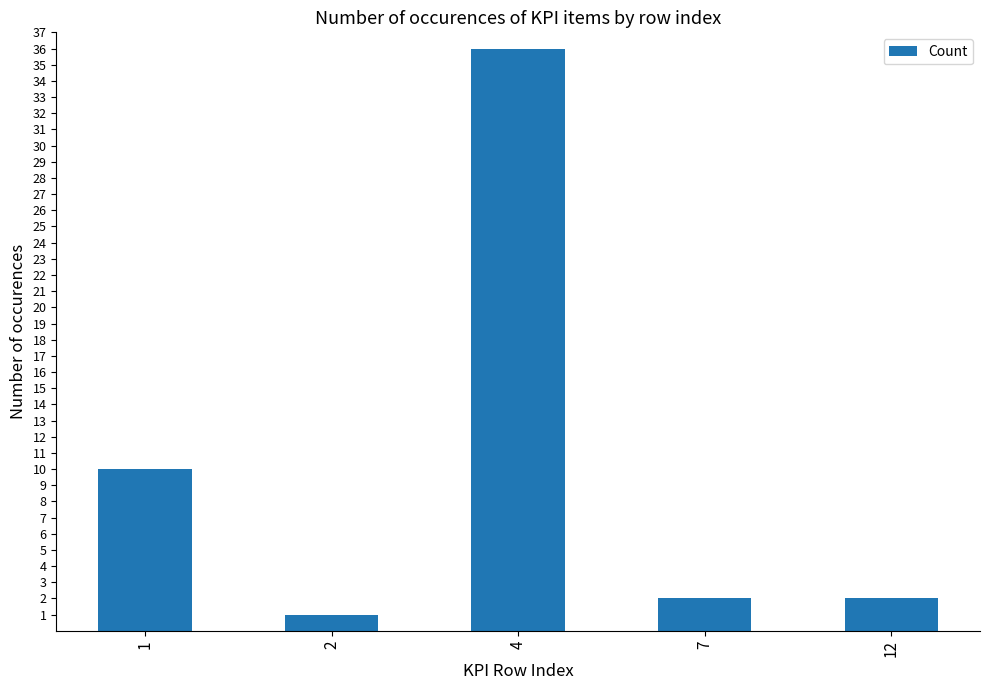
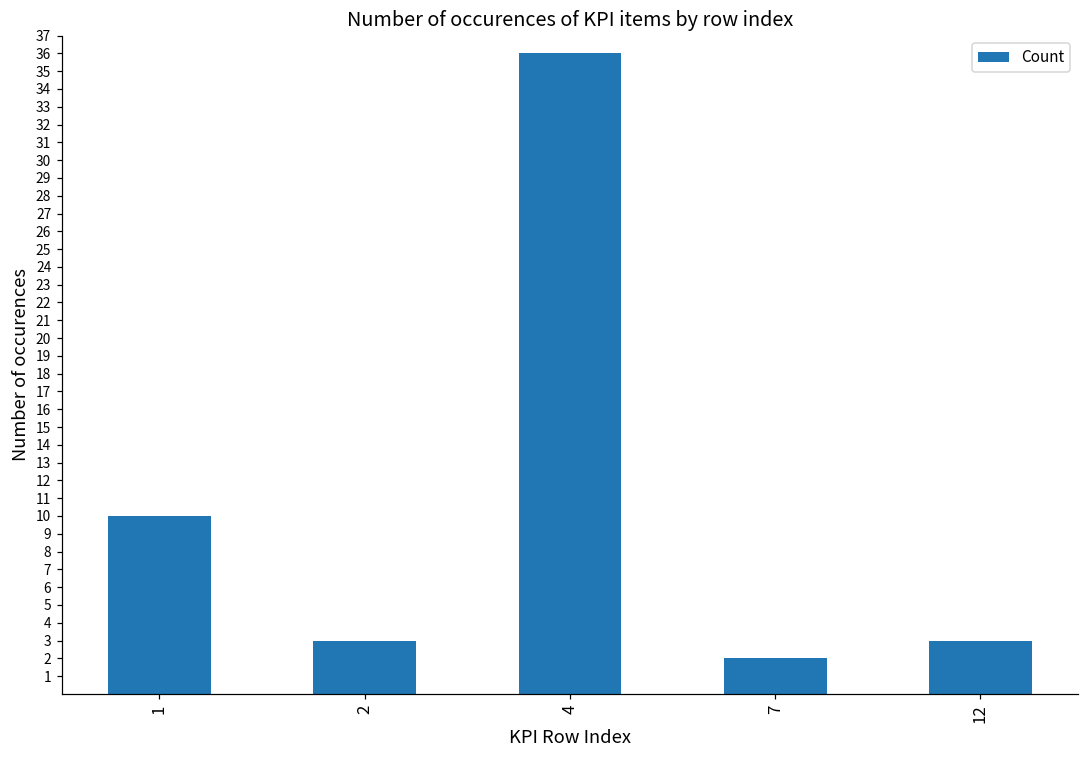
2: 1 -> 3
12: 2 -> 3
